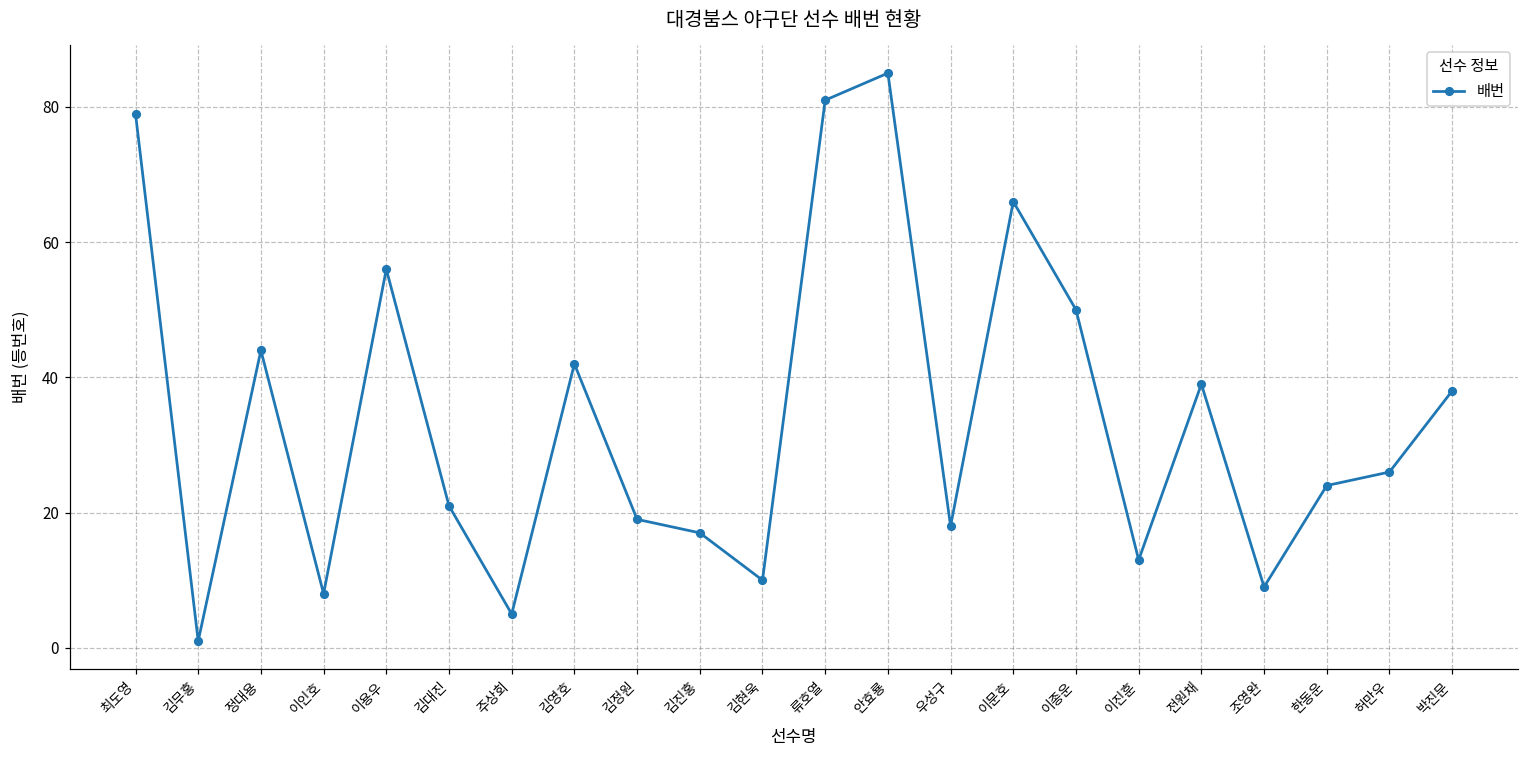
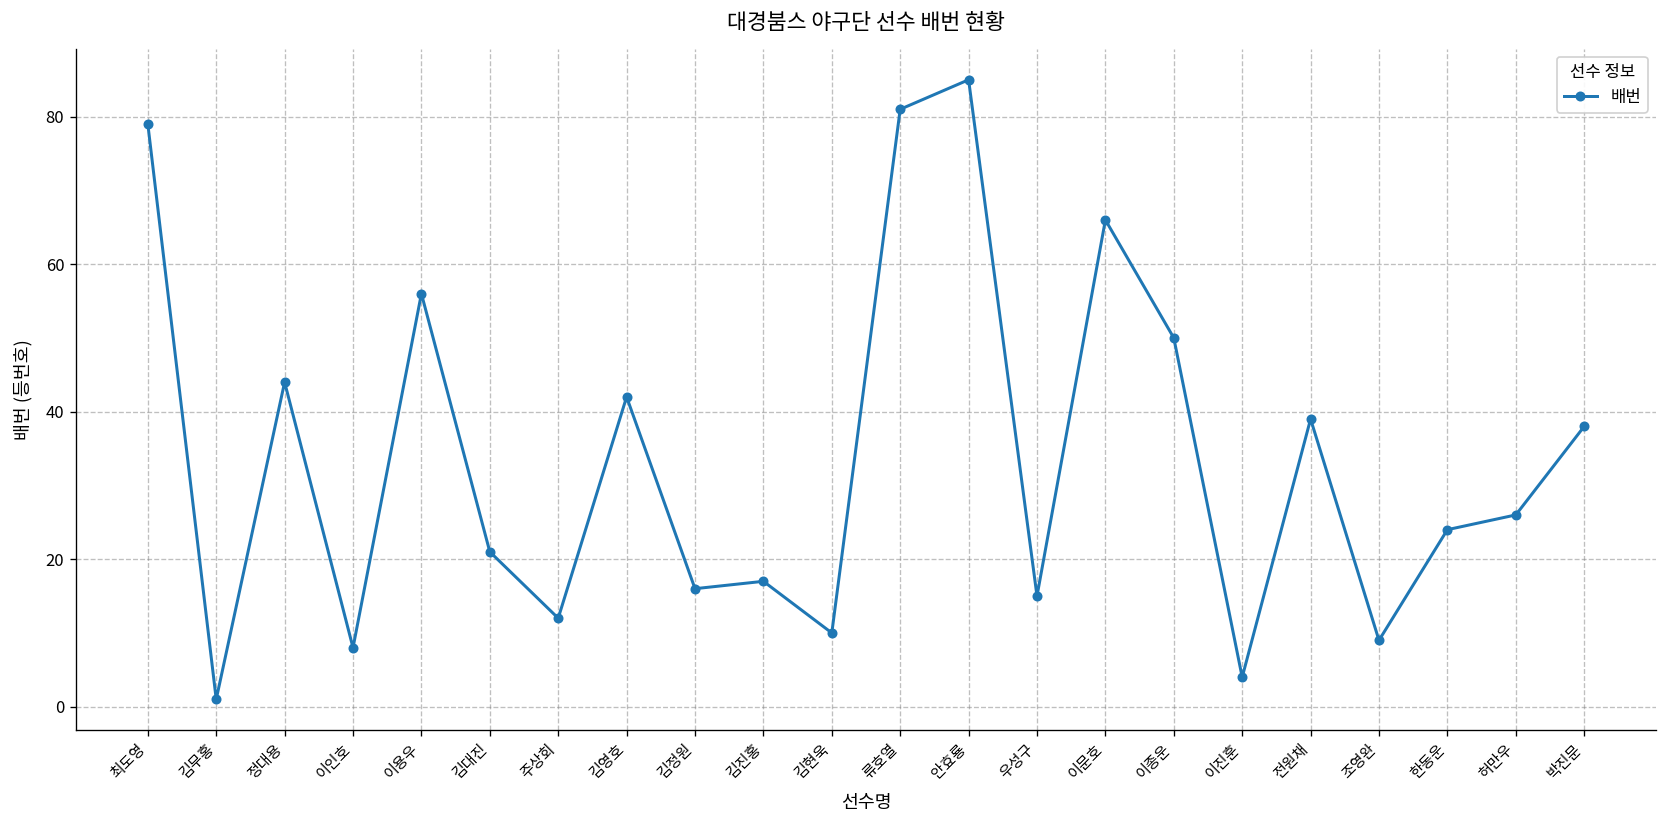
주상회: 5 -> 12
김정원: 19 -> 16
우성구: 18 -> 15
이진훈: 13 -> 4
